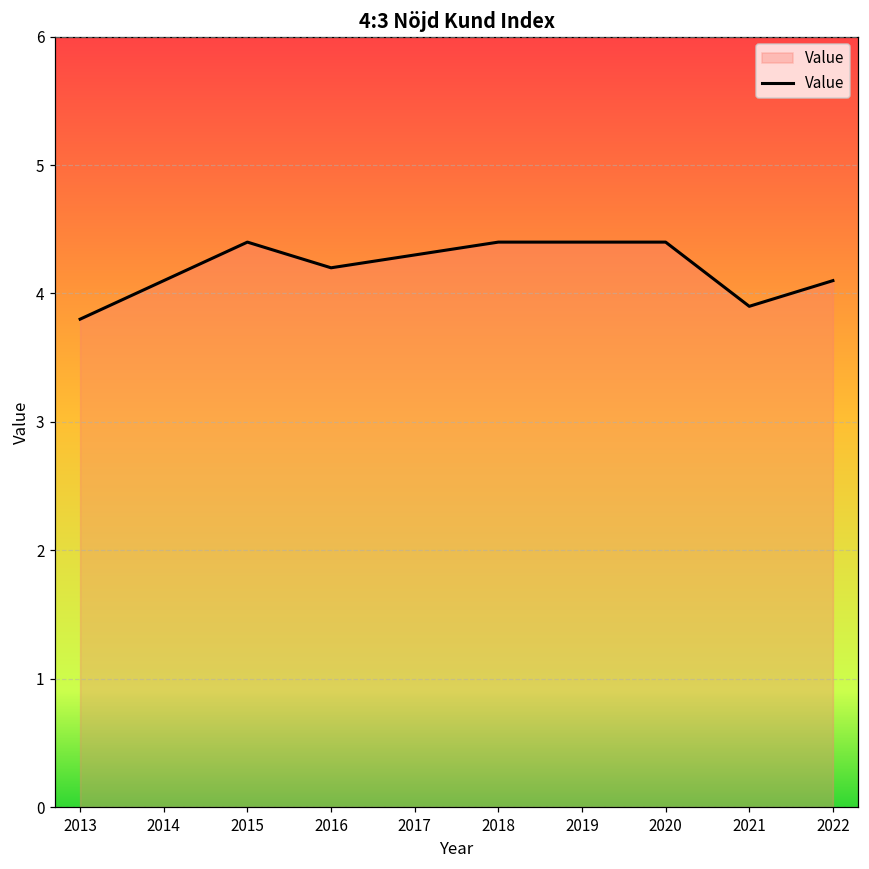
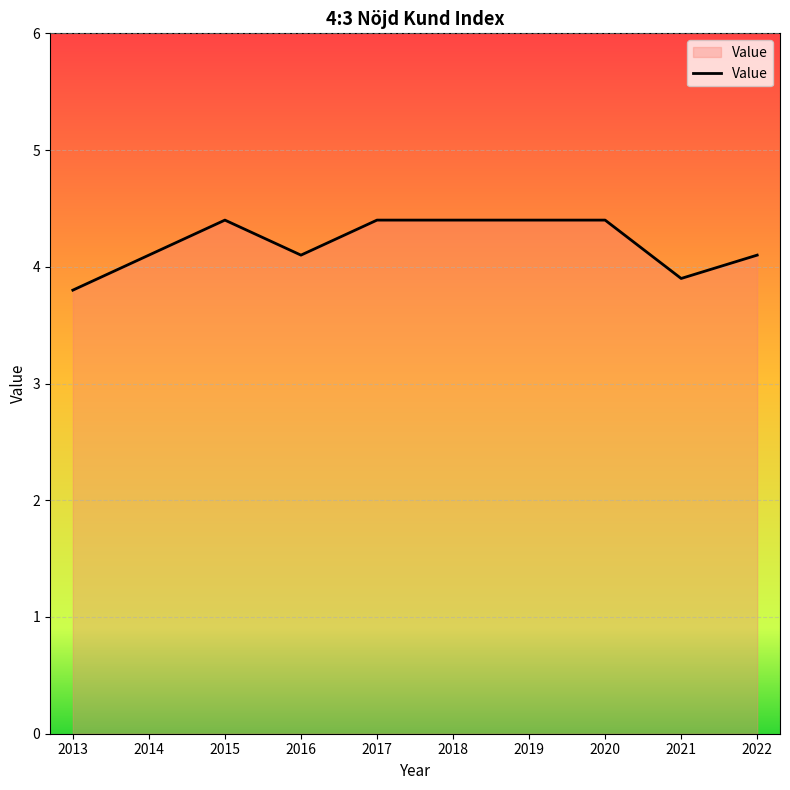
2016: 4.2 -> 4.1
2017: 4.3 -> 4.4
